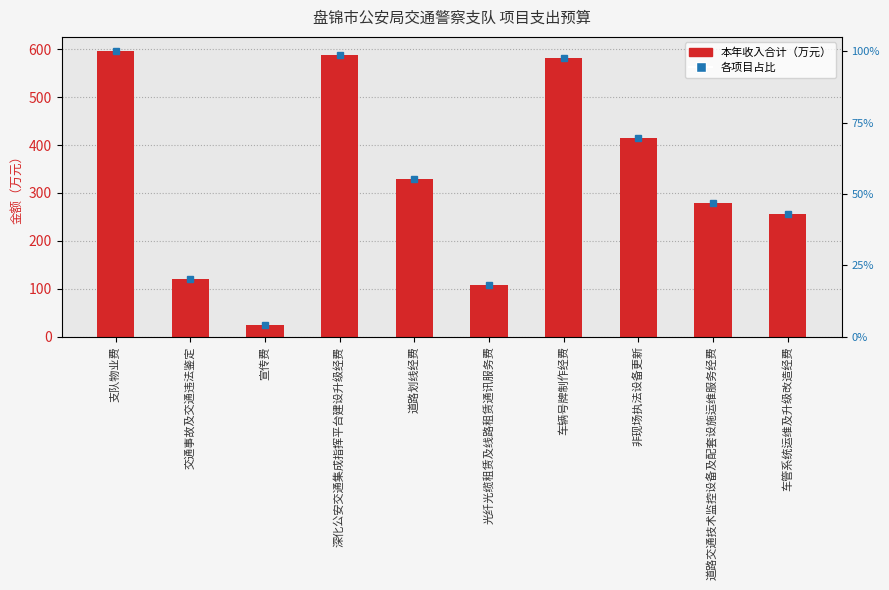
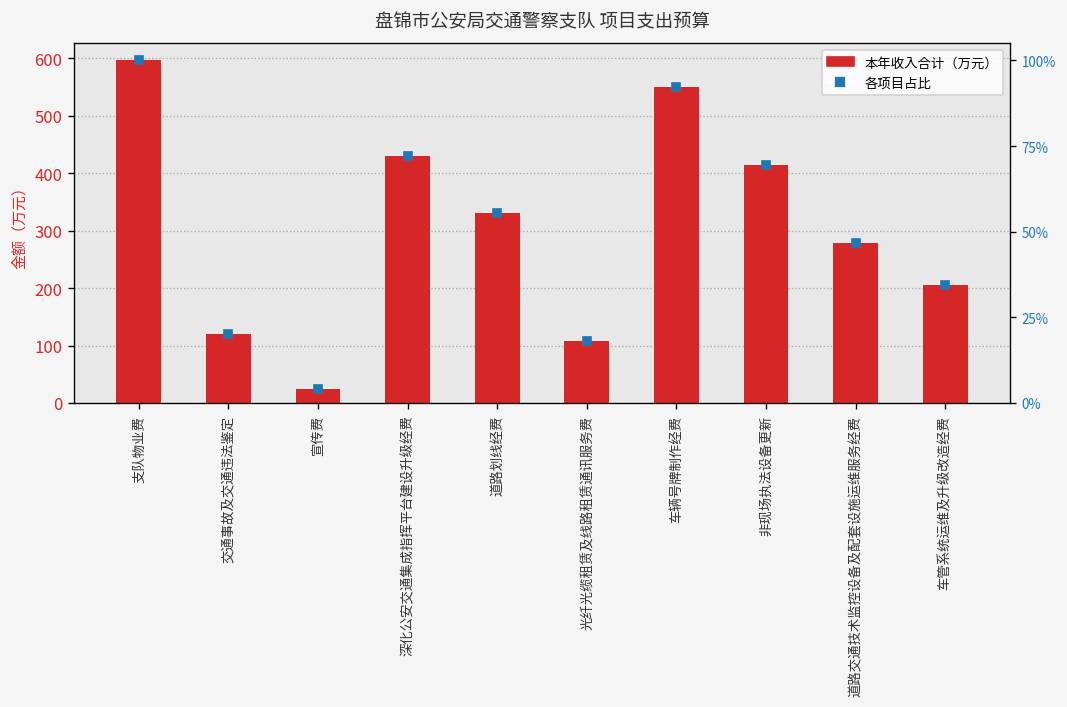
本年收入合计（万元）, 深化公安交通集成指挥平台建设升级经费: 590 -> 430
本年收入合计（万元）, 车辆号牌制作经费: 580 -> 550
本年收入合计（万元）, 车管系统运维及升级改造经费: 260 -> 200
